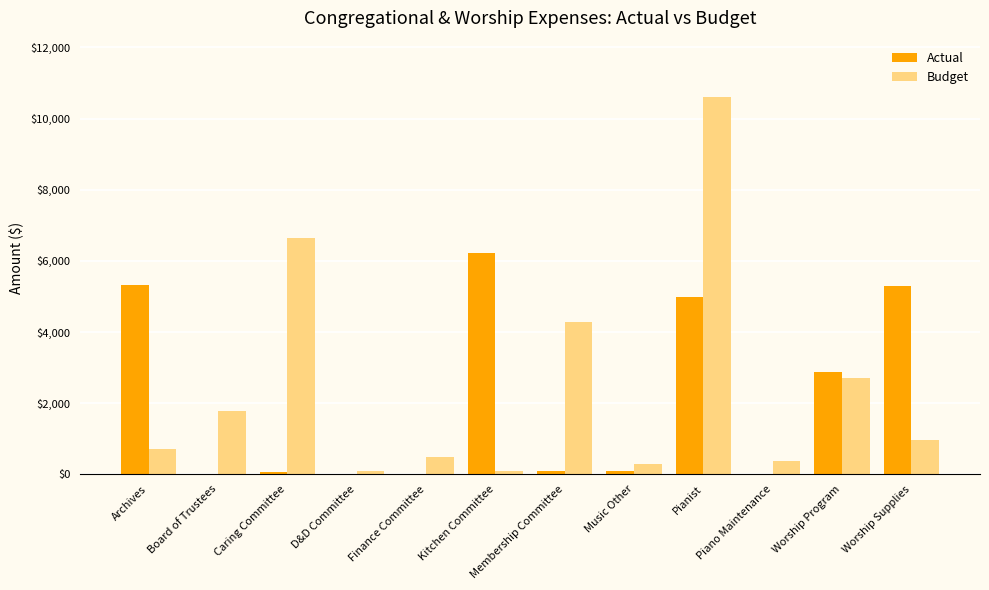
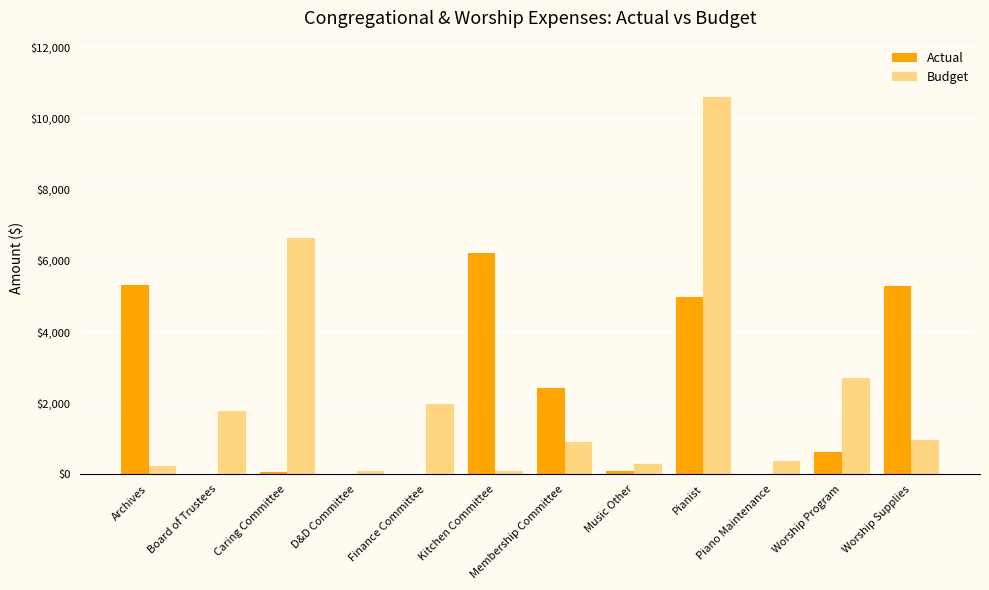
Budget, Archives: $700 -> $200
Budget, Finance Committee: $500 -> $2,000
Actual, Membership Committee: $100 -> $2,400
Budget, Membership Committee: $4,300 -> $900
Actual, Worship Program: $2,900 -> $600
